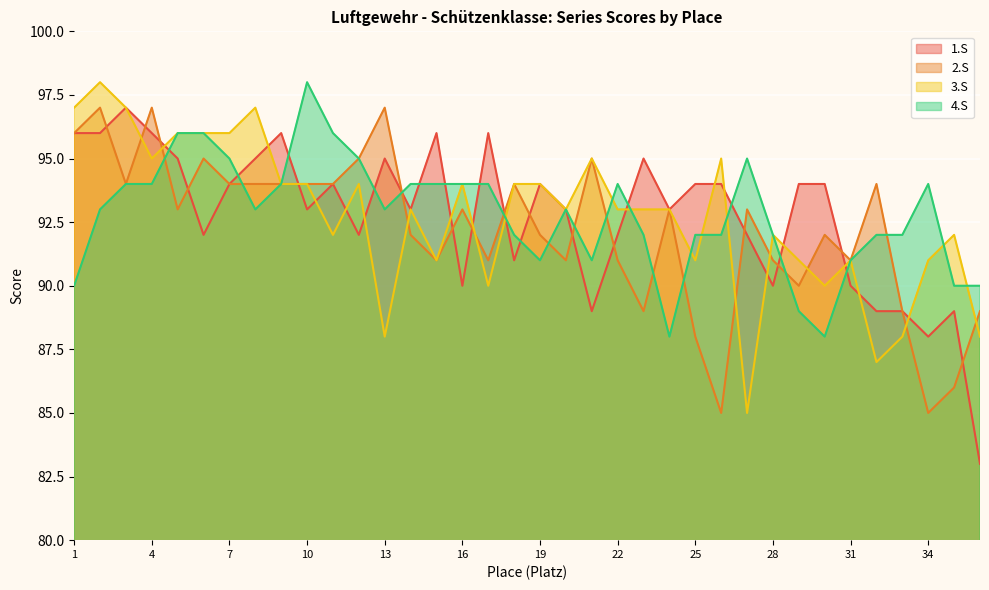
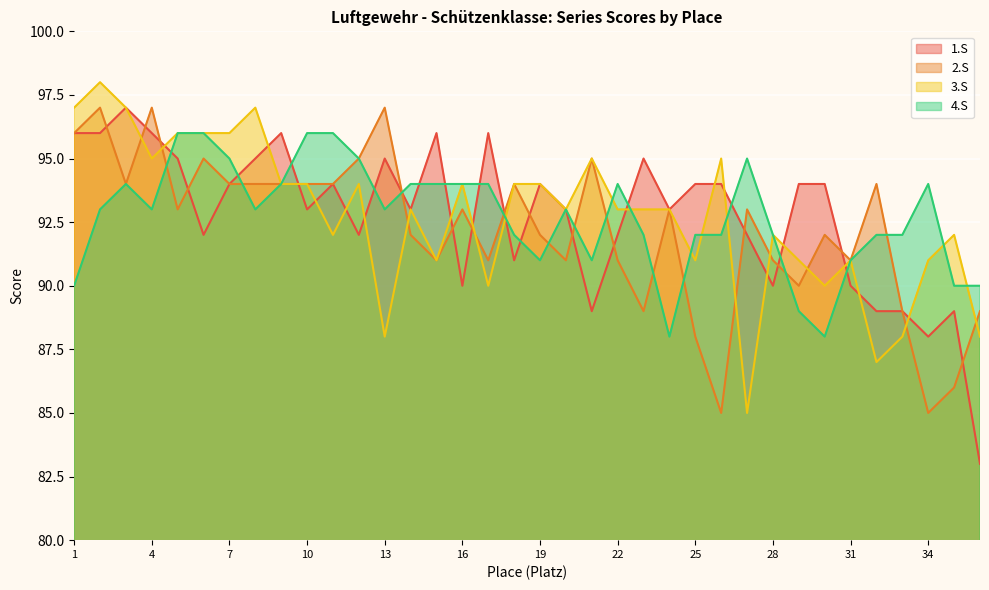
4.S, 4: 94 -> 93
4.S, 10: 98 -> 96
